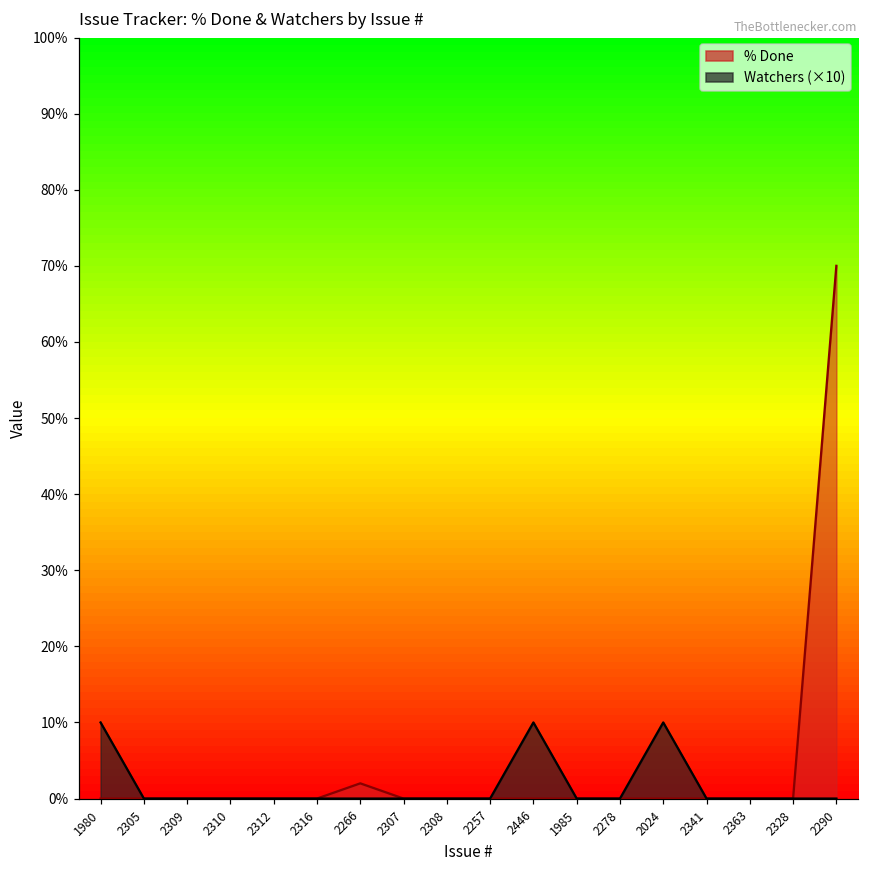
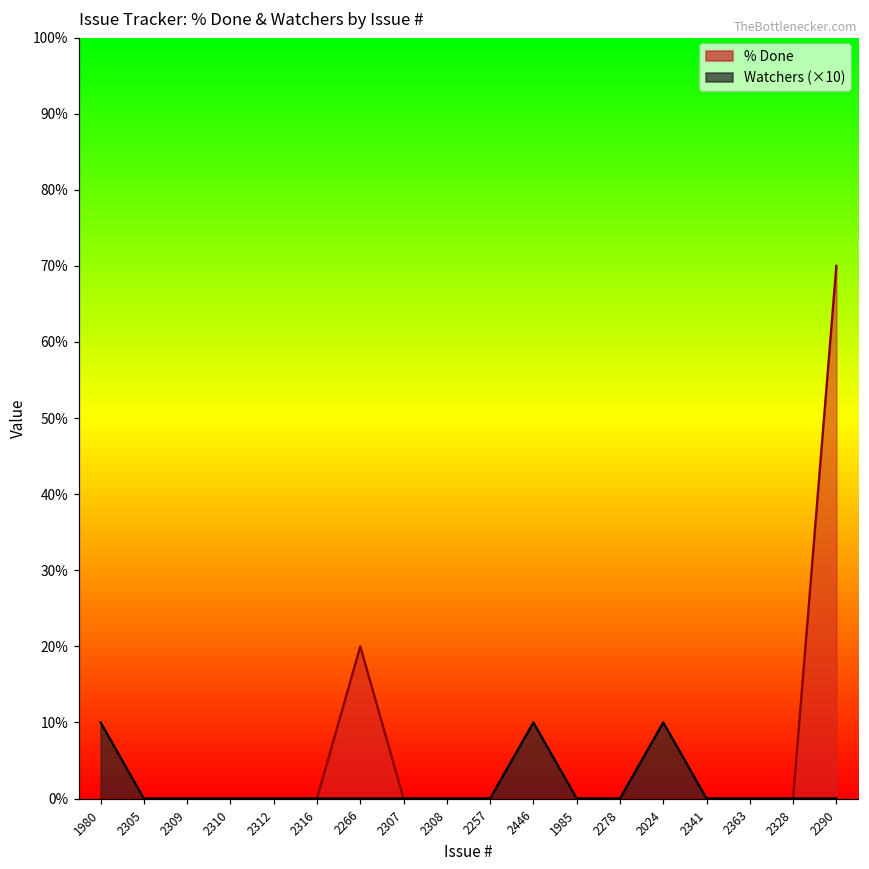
% Done, 2266: 2% -> 20%
